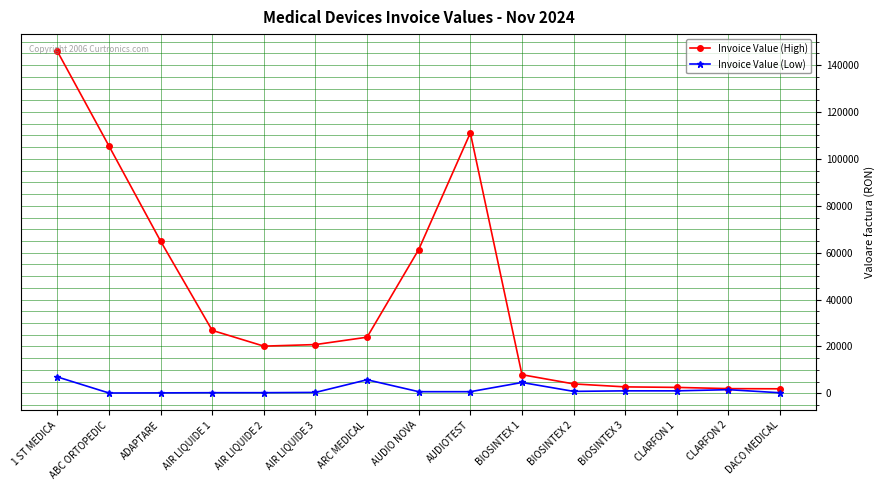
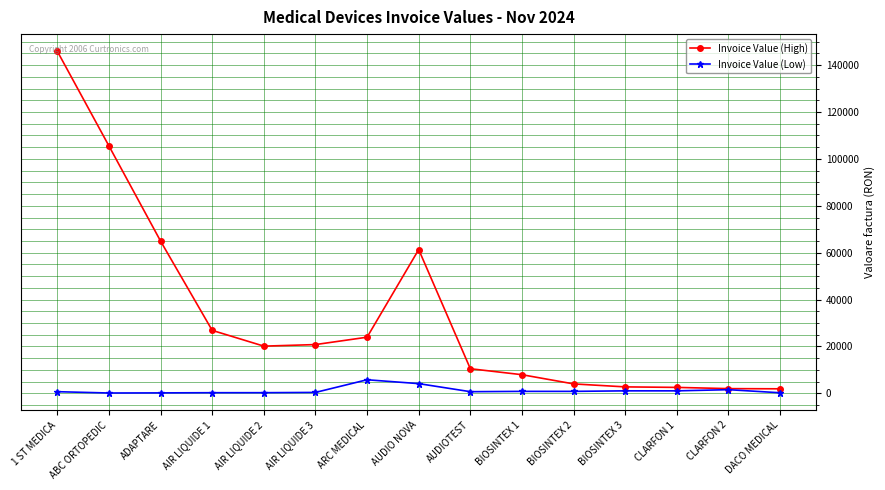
Invoice Value (Low), 1 ST MEDICA: 7000 -> 1000
Invoice Value (Low), AUDIO NOVA: 1000 -> 4000
Invoice Value (High), AUDIOTEST: 111000 -> 11000
Invoice Value (Low), BIOSINTEX 1: 5000 -> 1000
